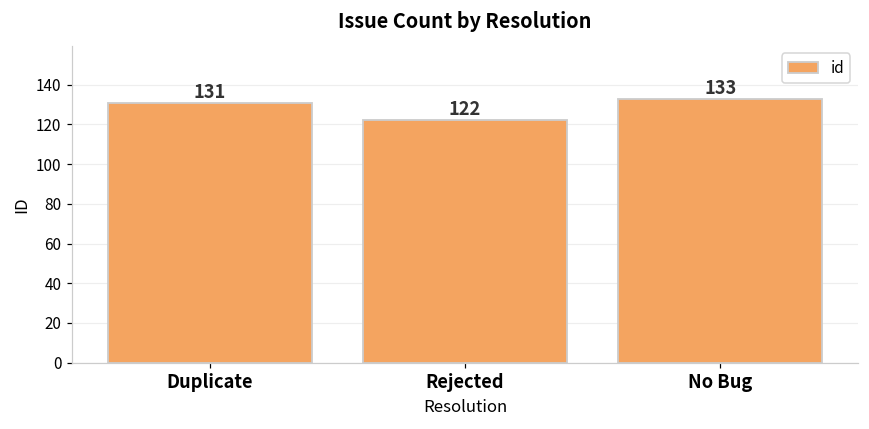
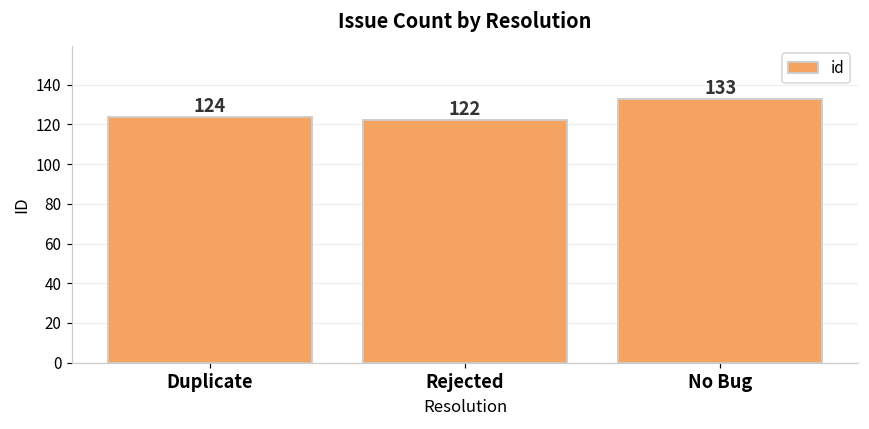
Duplicate: 131 -> 124
